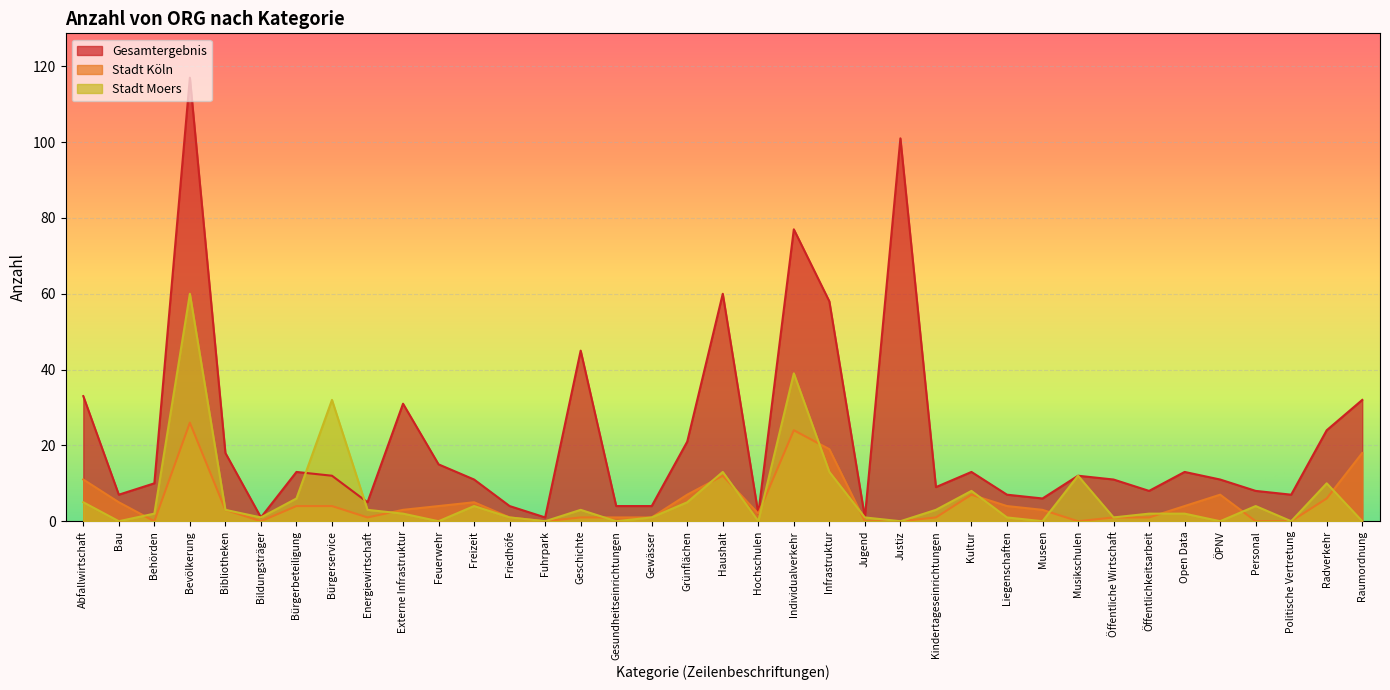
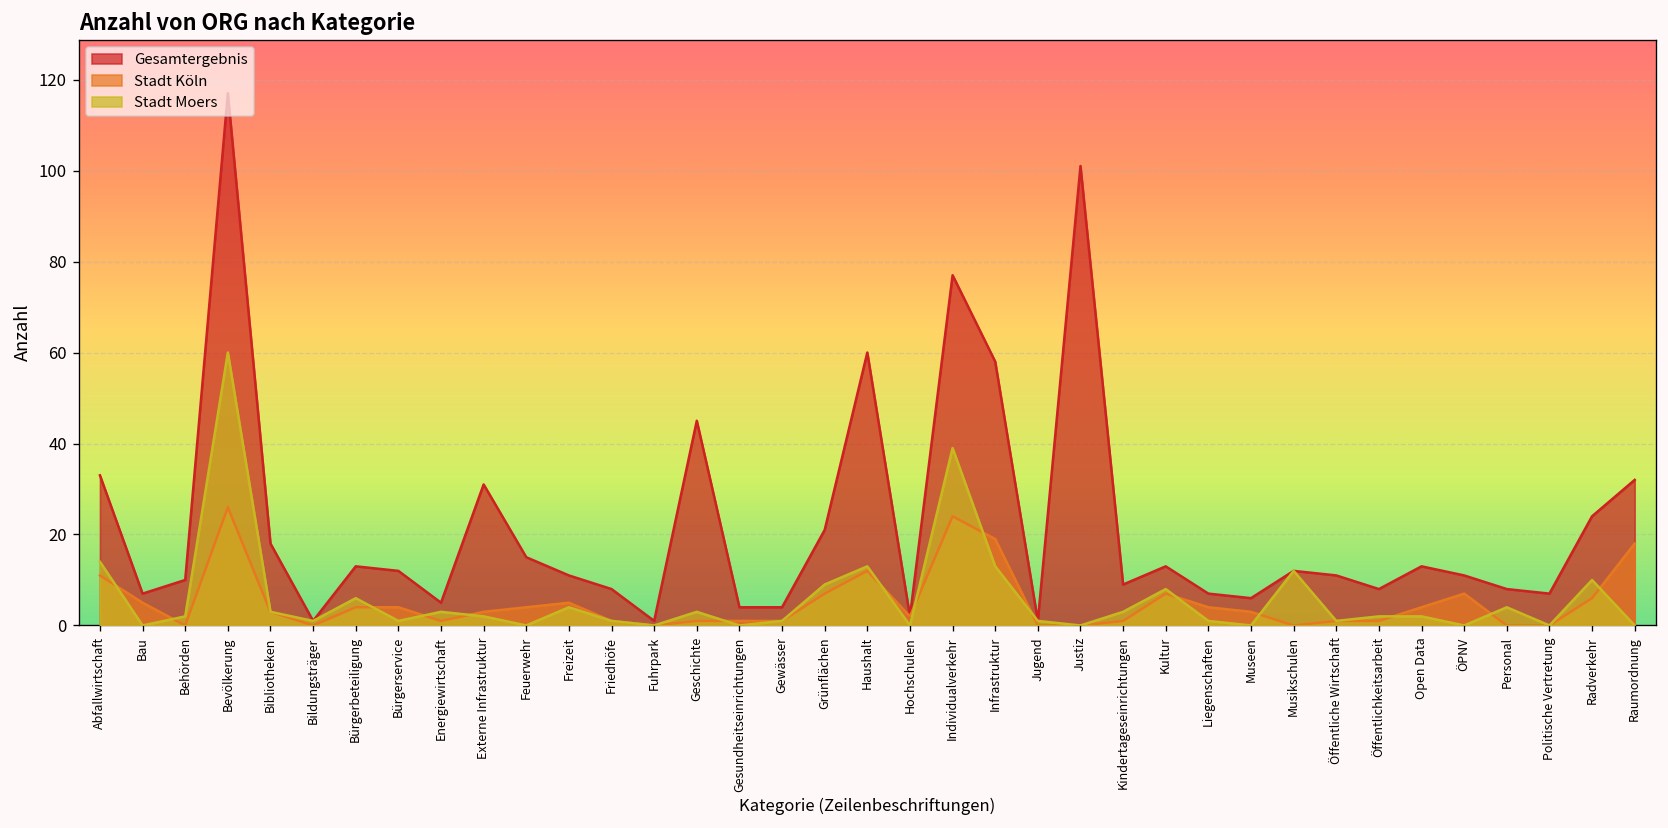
Stadt Moers, Abfallwirtschaft: 5 -> 14
Stadt Moers, Bürgerservice: 32 -> 1
Gesamtergebnis, Friedhöfe: 4 -> 8
Stadt Moers, Grünflächen: 5 -> 9
